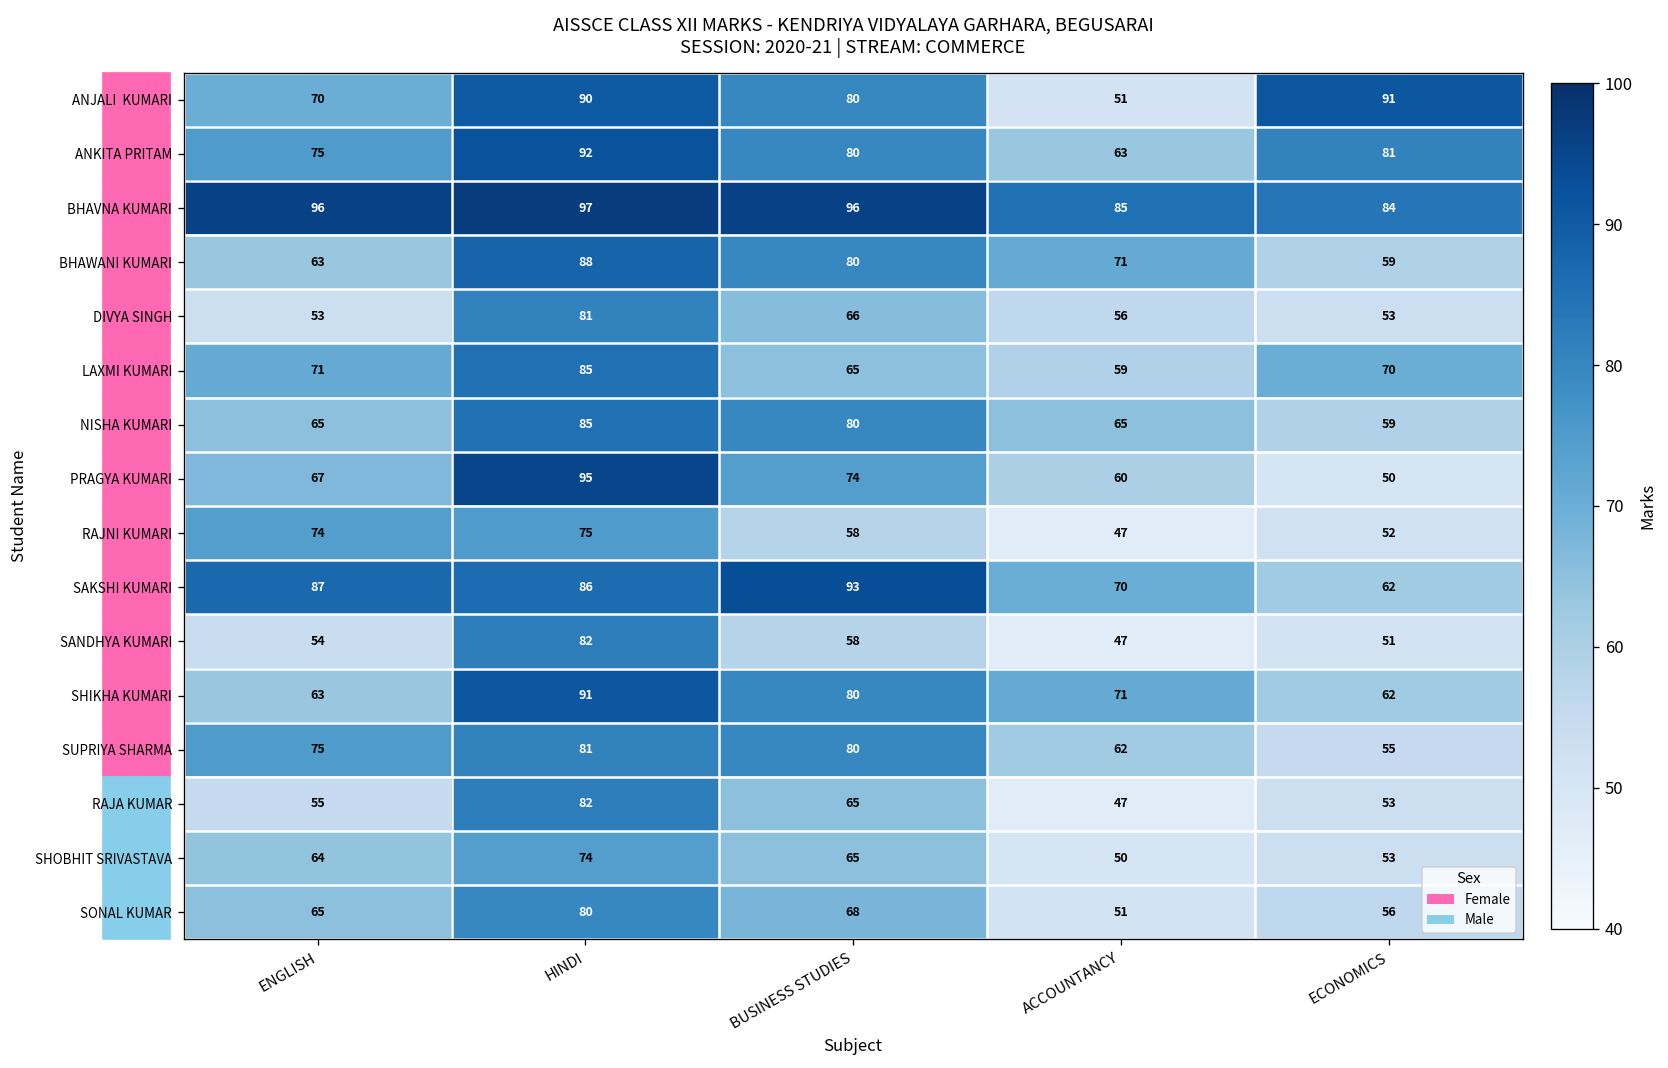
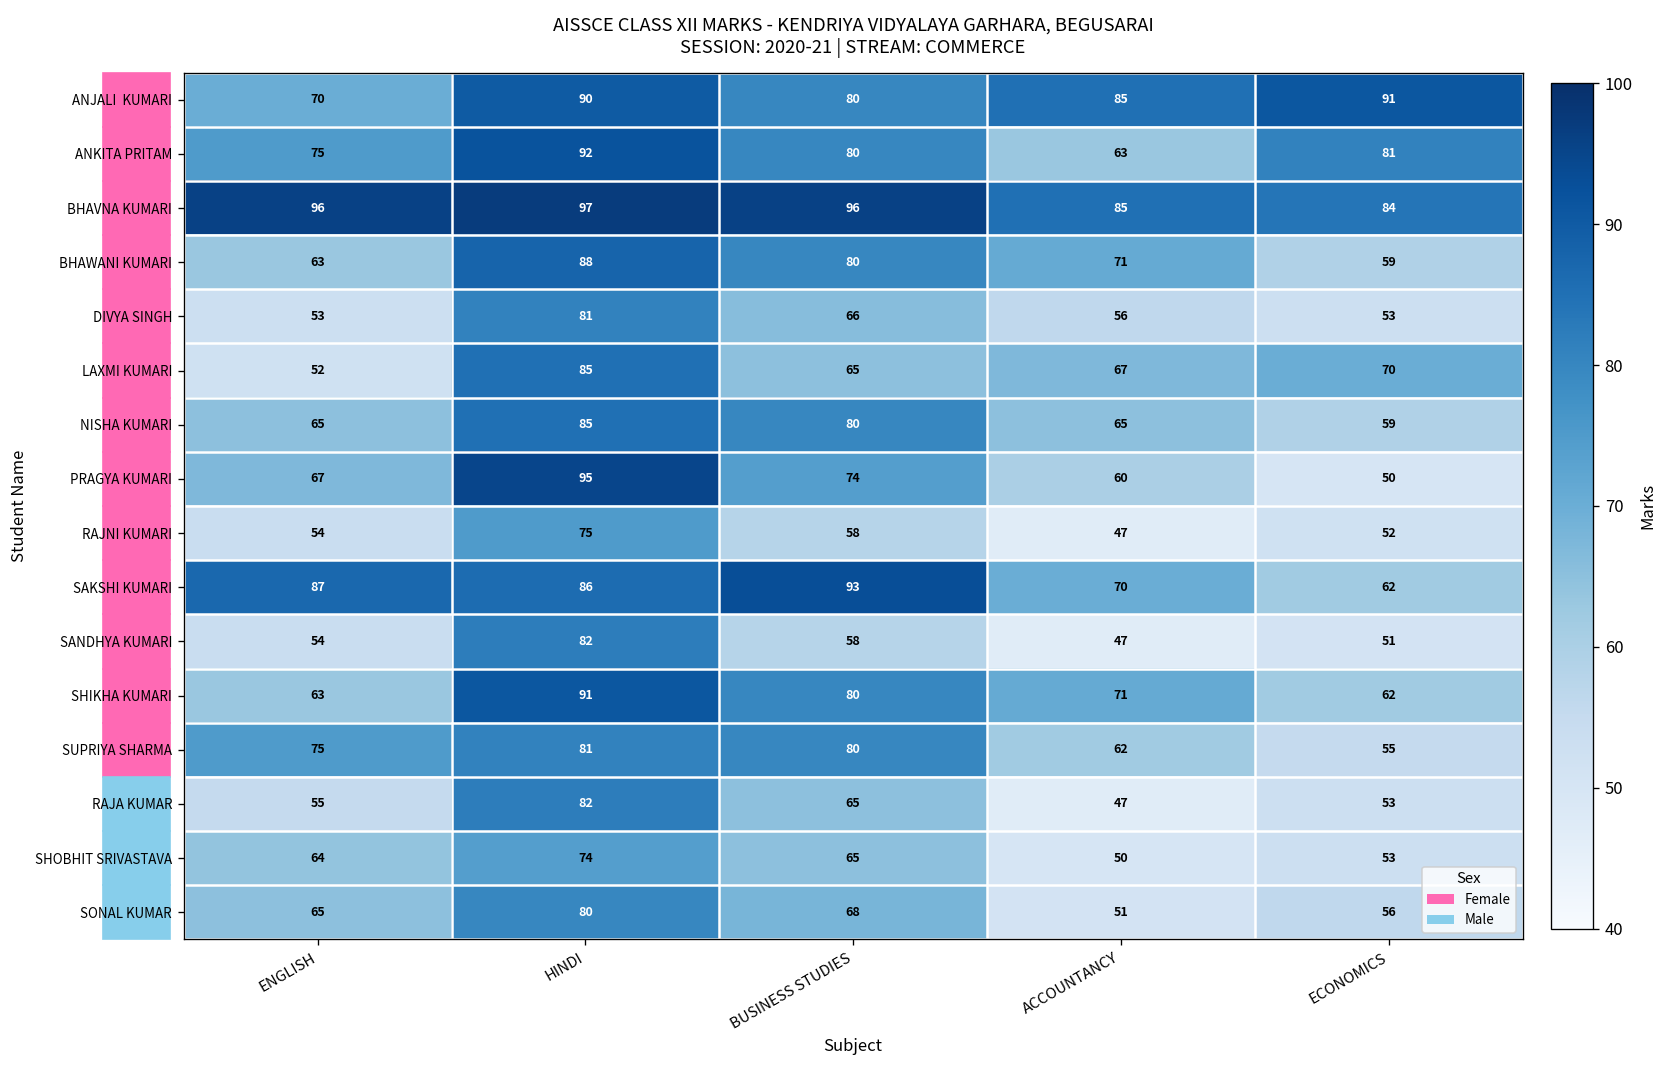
ANJALI KUMARI, ACCOUNTANCY: 51 -> 85
LAXMI KUMARI, ENGLISH: 71 -> 52
LAXMI KUMARI, ACCOUNTANCY: 59 -> 67
RAJNI KUMARI, ENGLISH: 74 -> 54
